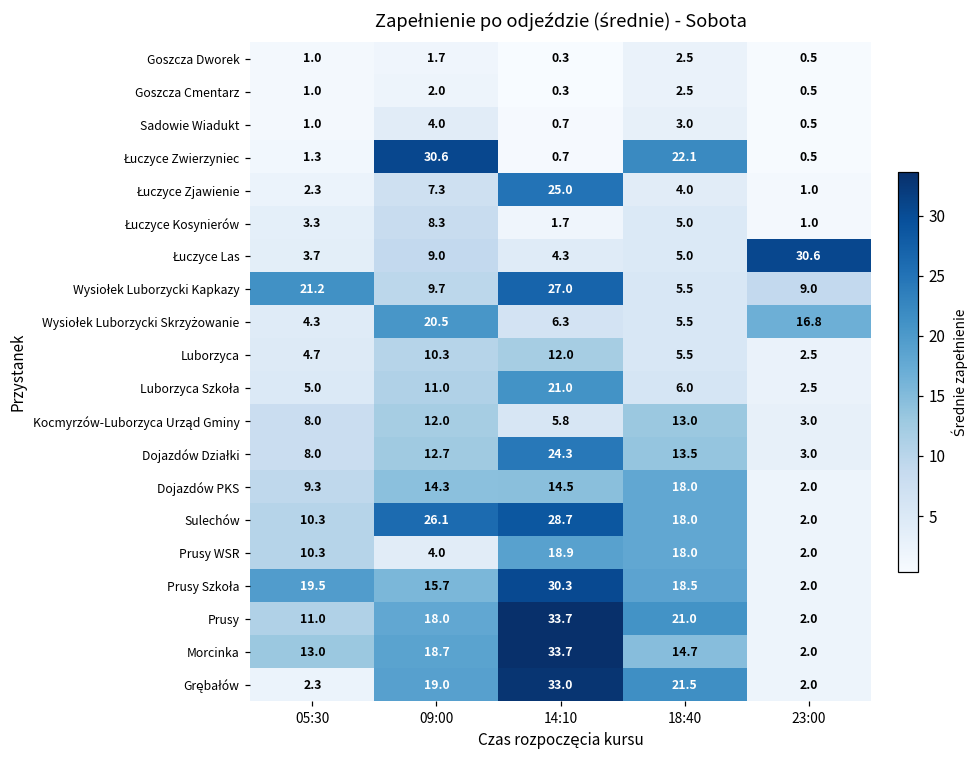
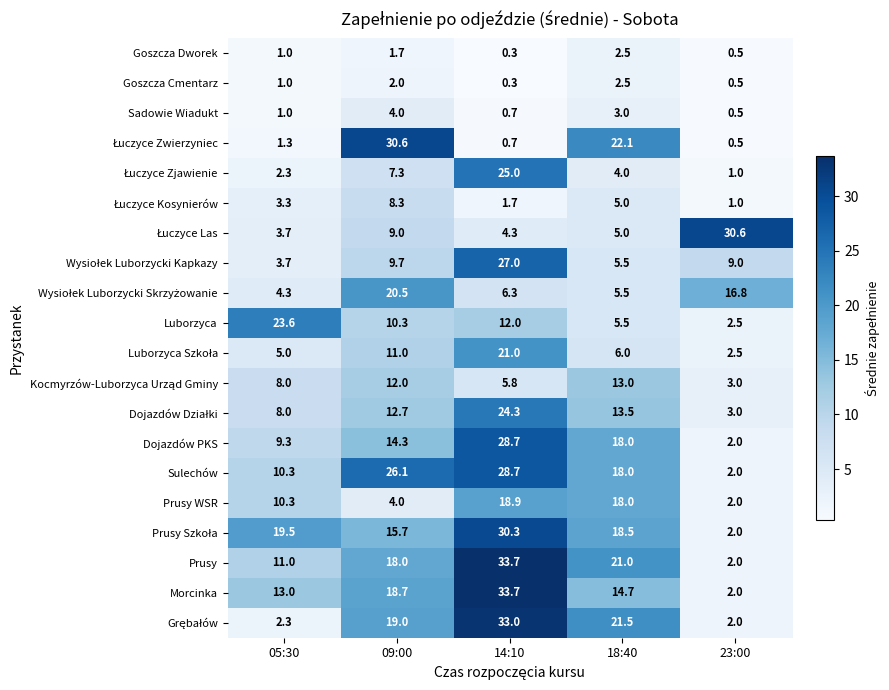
Wysiołek Luborzycki Kapkazy, 05:30: 21.2 -> 3.7
Luborzyca, 05:30: 4.7 -> 23.6
Dojazdów PKS, 14:10: 14.5 -> 28.7
